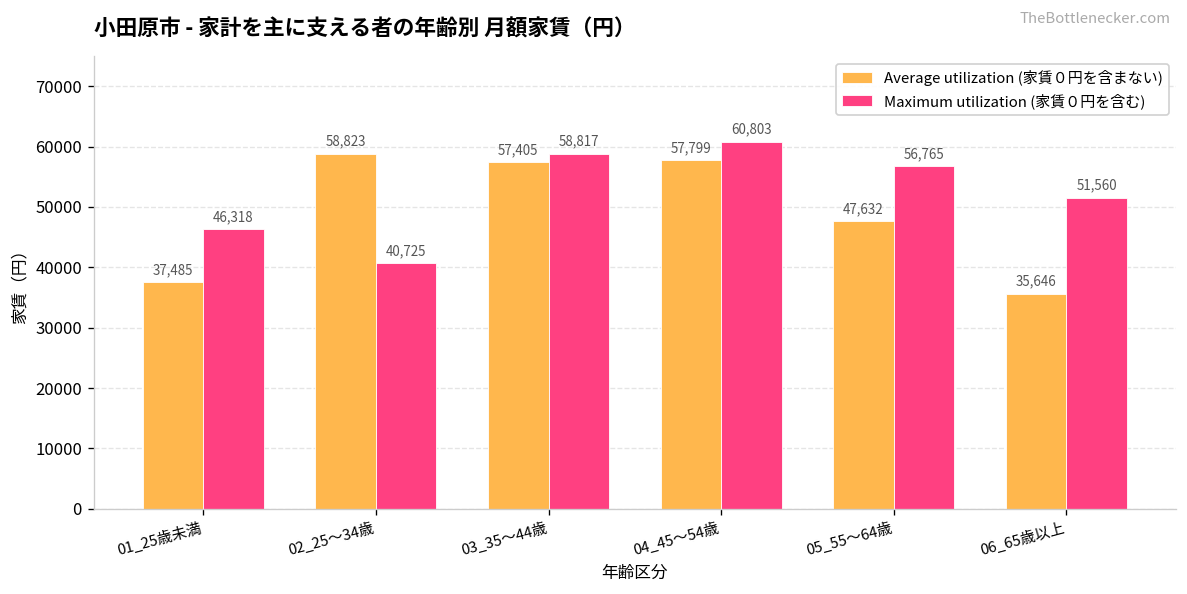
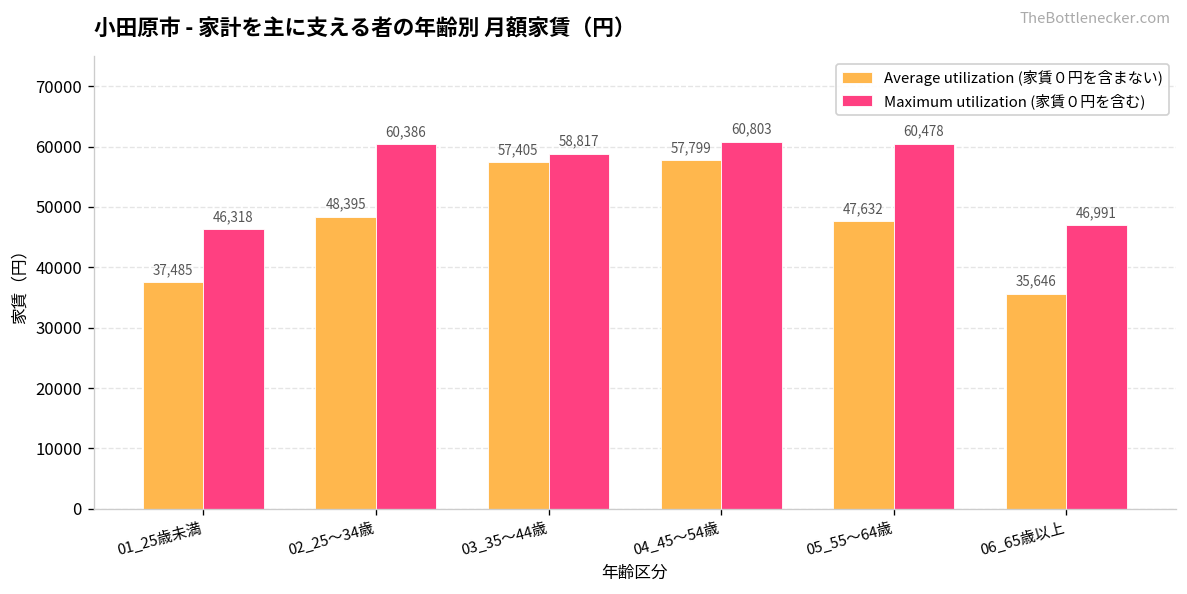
Average utilization (家賃０円を含まない), 02_25～34歳: 58,823 -> 48,395
Maximum utilization (家賃０円を含む), 02_25～34歳: 40,725 -> 60,386
Maximum utilization (家賃０円を含む), 05_55～64歳: 56,765 -> 60,478
Maximum utilization (家賃０円を含む), 06_65歳以上: 51,560 -> 46,991
